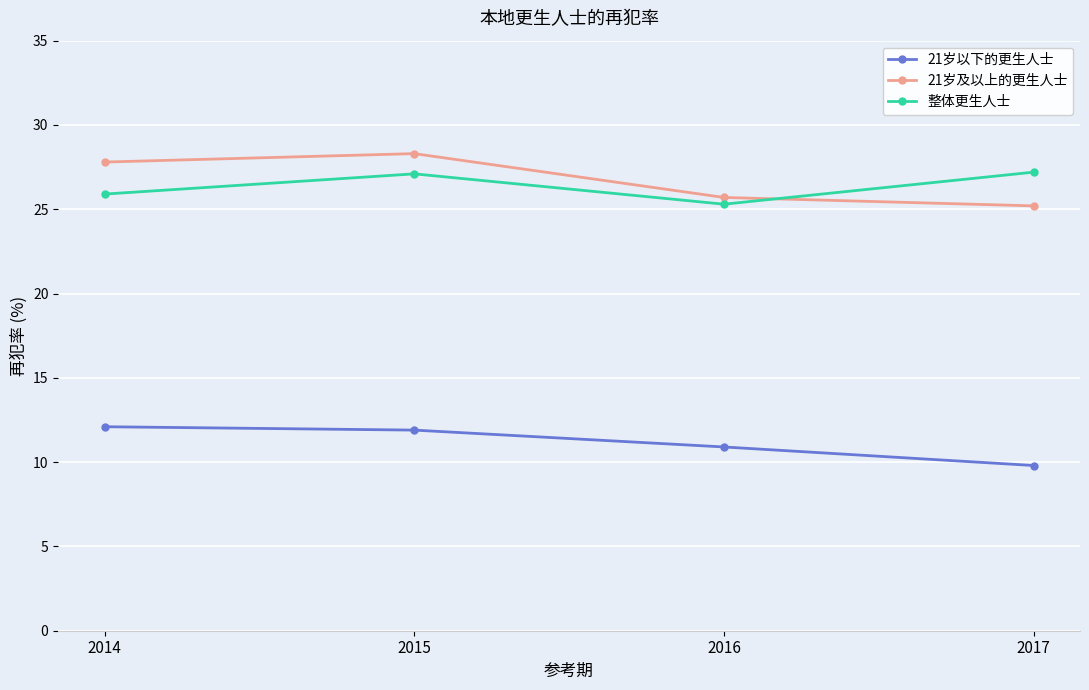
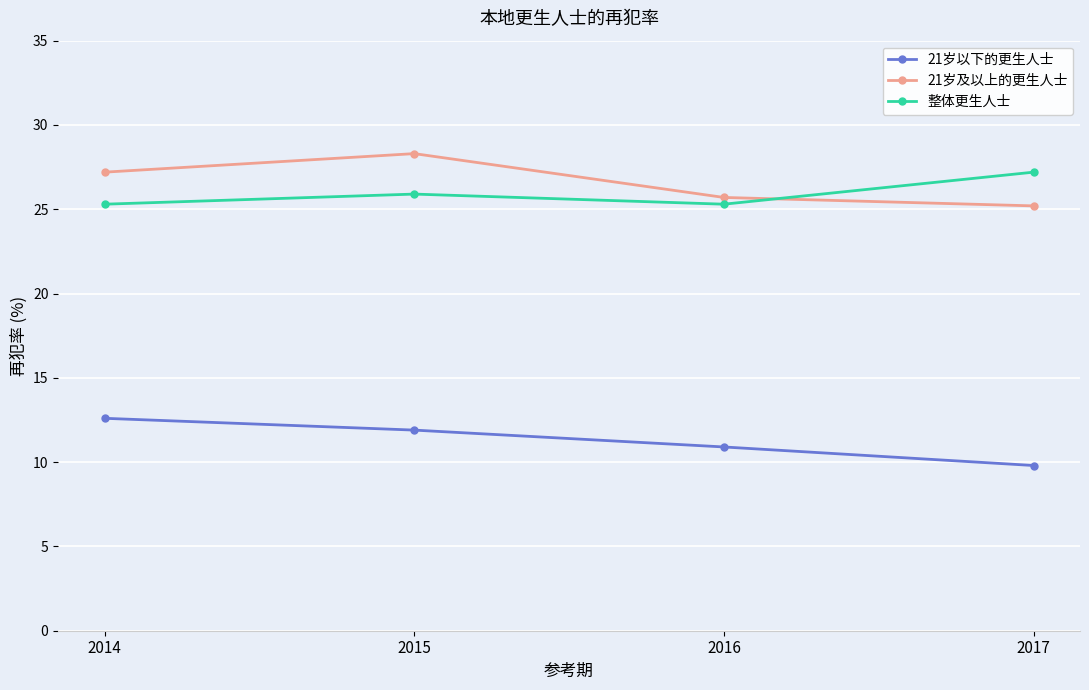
21岁以下的更生人士, 2014: 12.1 -> 12.6
21岁及以上的更生人士, 2014: 27.8 -> 27.2
整体更生人士, 2014: 25.9 -> 25.3
整体更生人士, 2015: 27.1 -> 25.9
